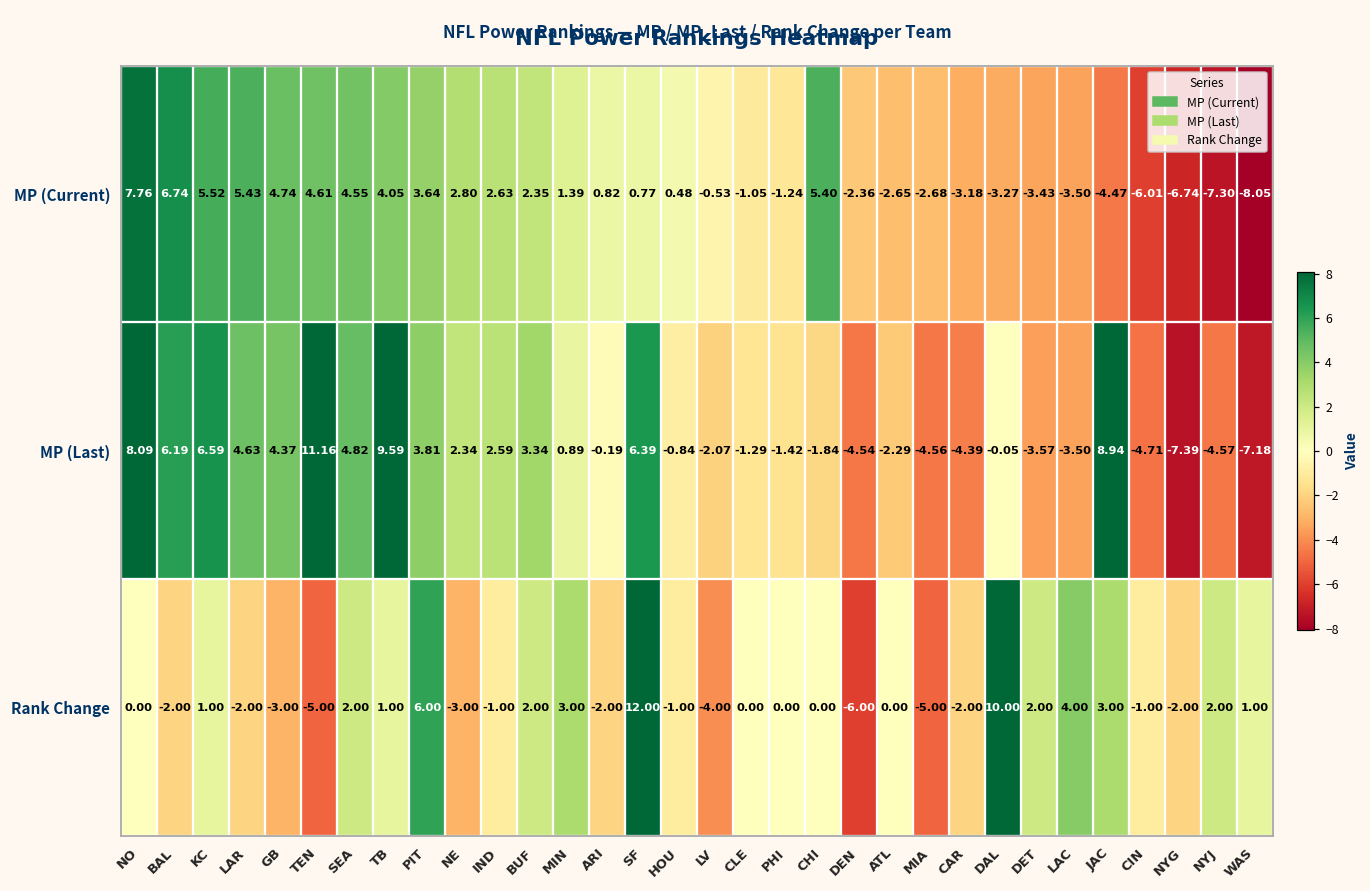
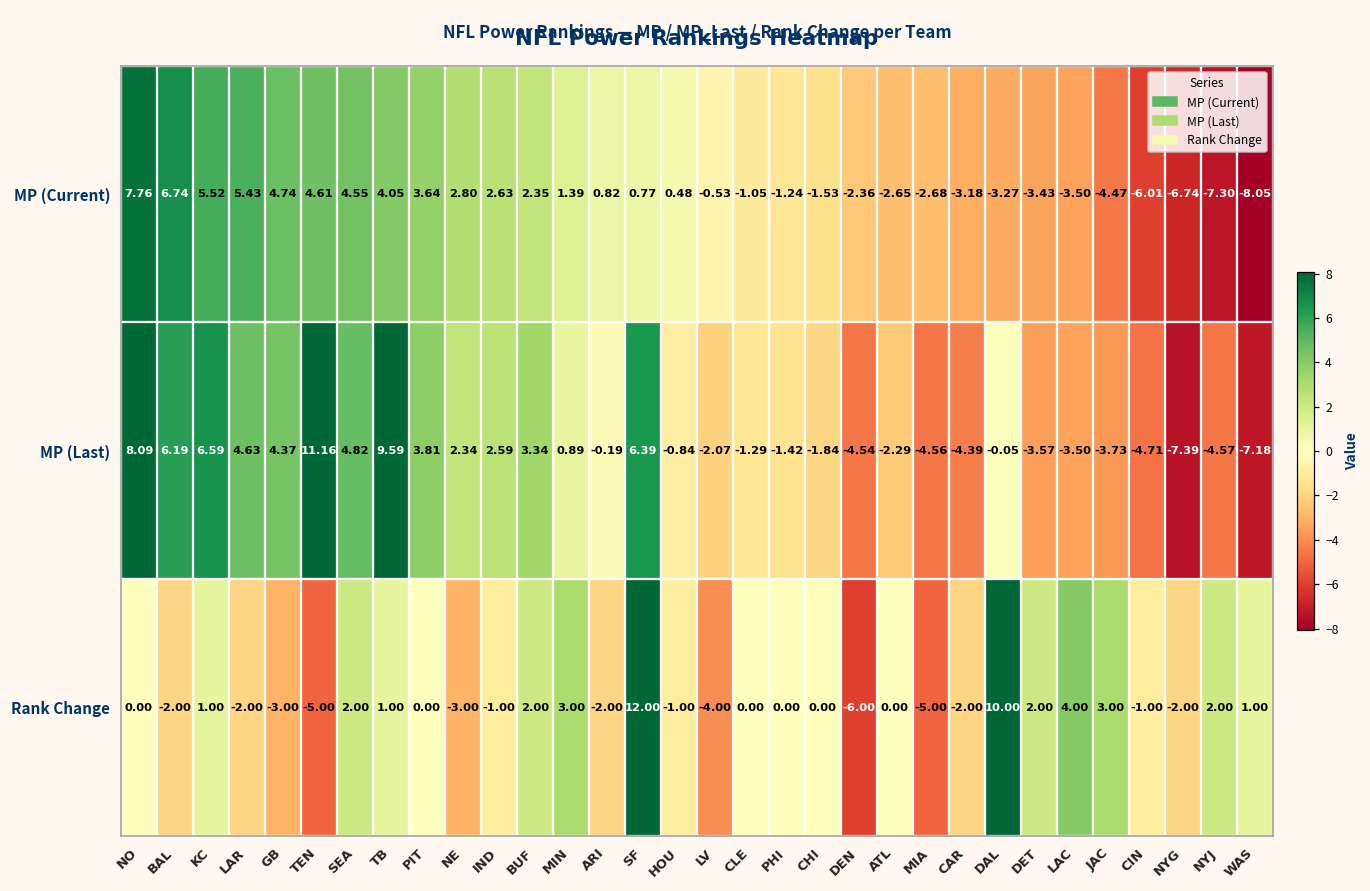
MP (Current), CHI: 5.40 -> -1.53
MP (Last), JAC: 8.94 -> -3.73
Rank Change, PIT: 6.00 -> 0.00
